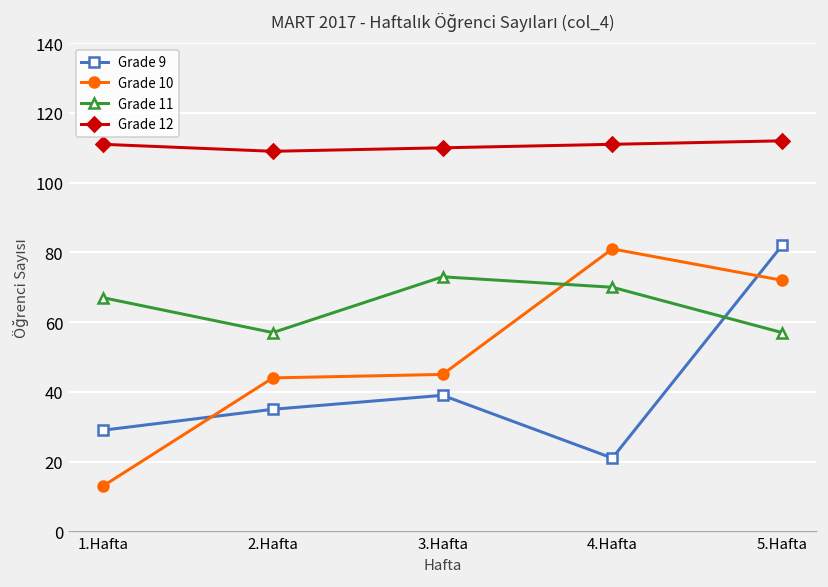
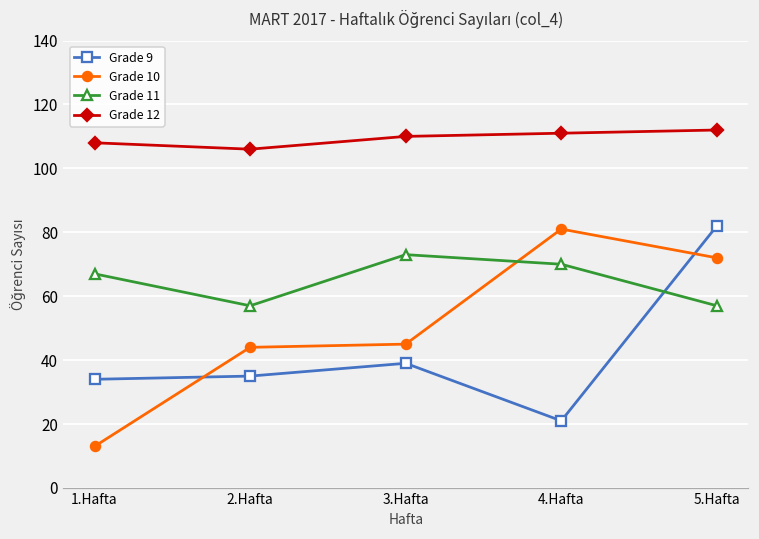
Grade 9, 1.Hafta: 29 -> 34
Grade 12, 1.Hafta: 111 -> 108
Grade 12, 2.Hafta: 109 -> 106
